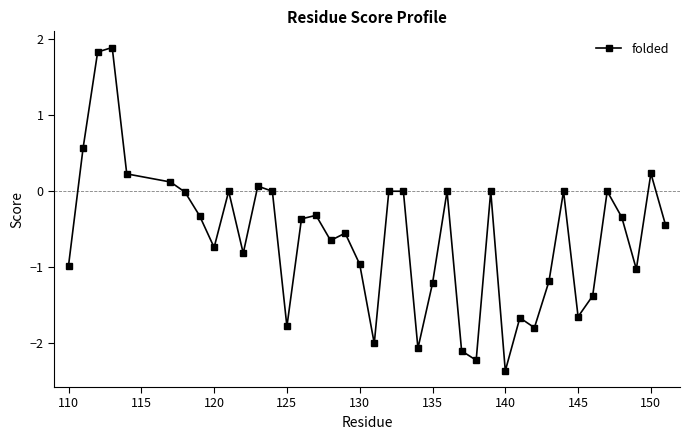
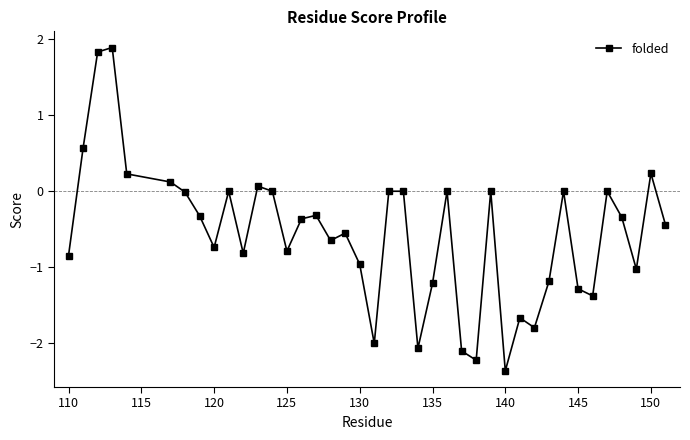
110: -1.0 -> -0.8
125: -1.8 -> -0.8
145: -1.6 -> -1.3
